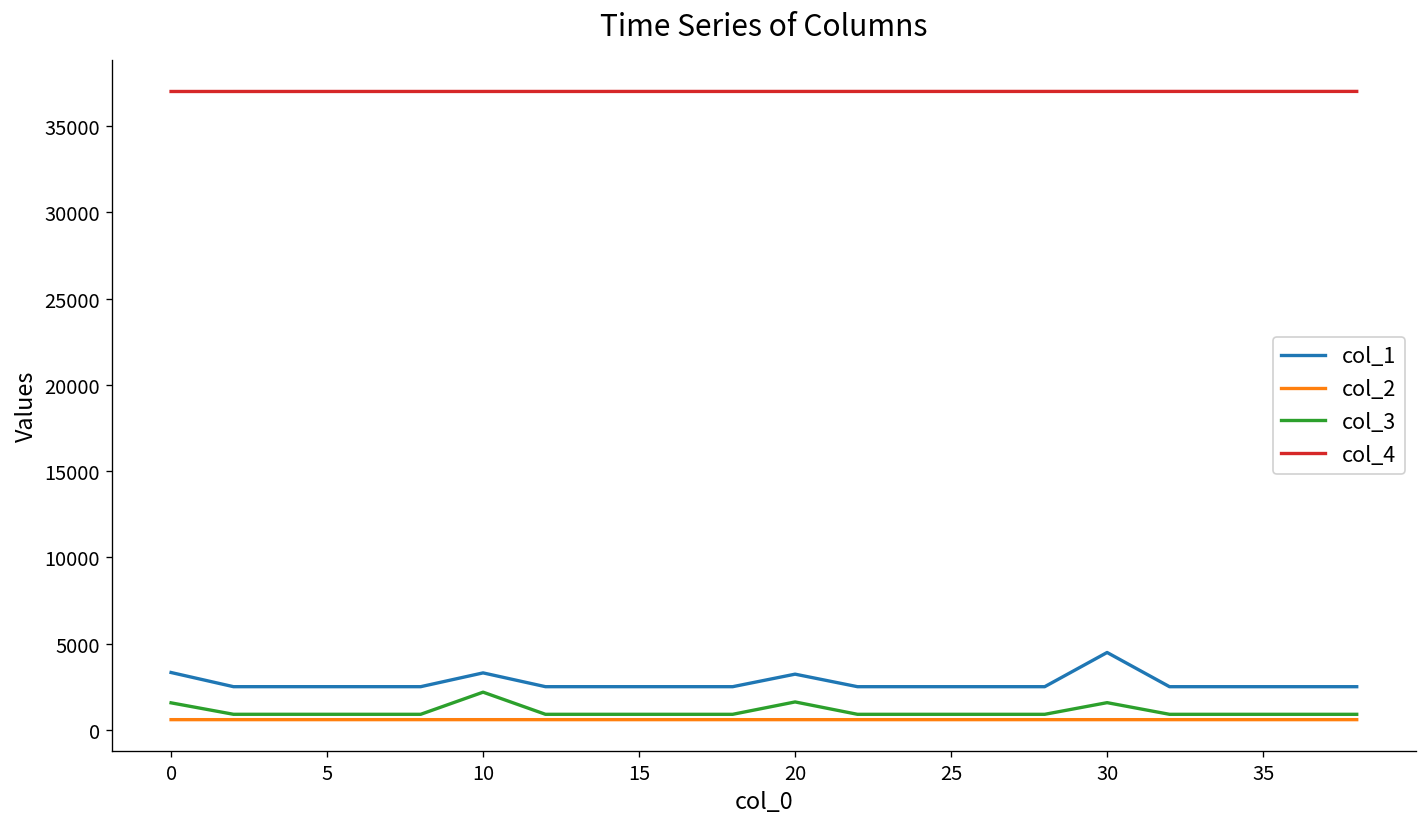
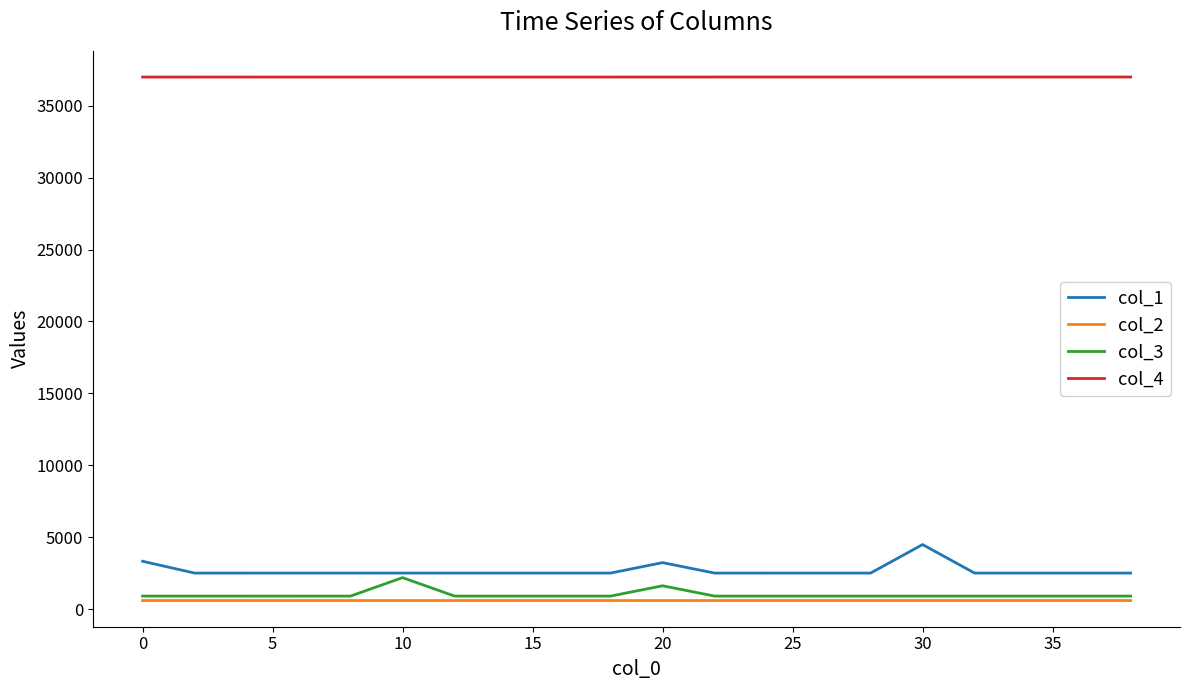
col_3, 0: 1600 -> 900
col_1, 10: 3300 -> 2500
col_3, 30: 1600 -> 900
